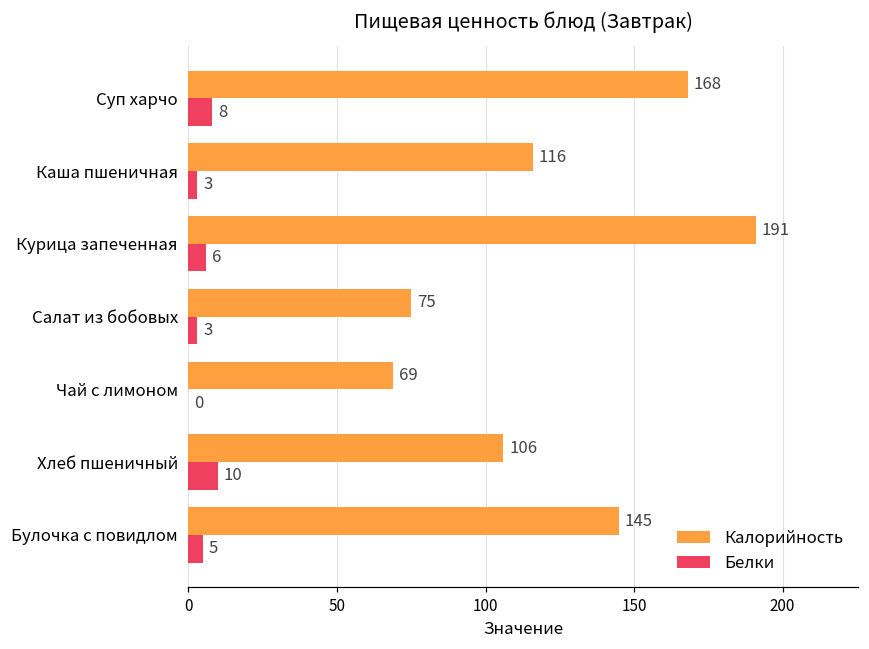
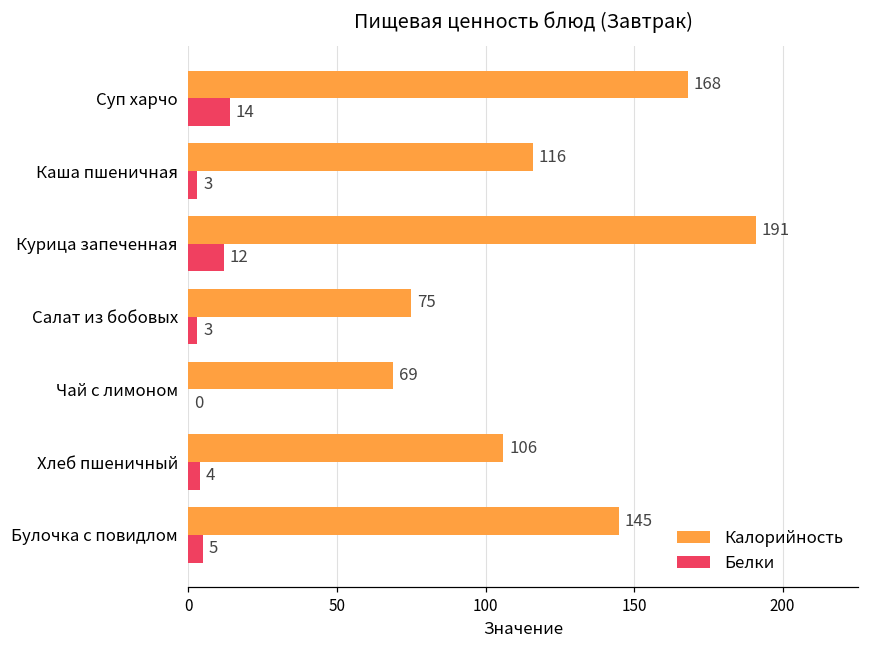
Белки, Суп харчо: 8 -> 14
Белки, Курица запеченная: 6 -> 12
Белки, Хлеб пшеничный: 10 -> 4
